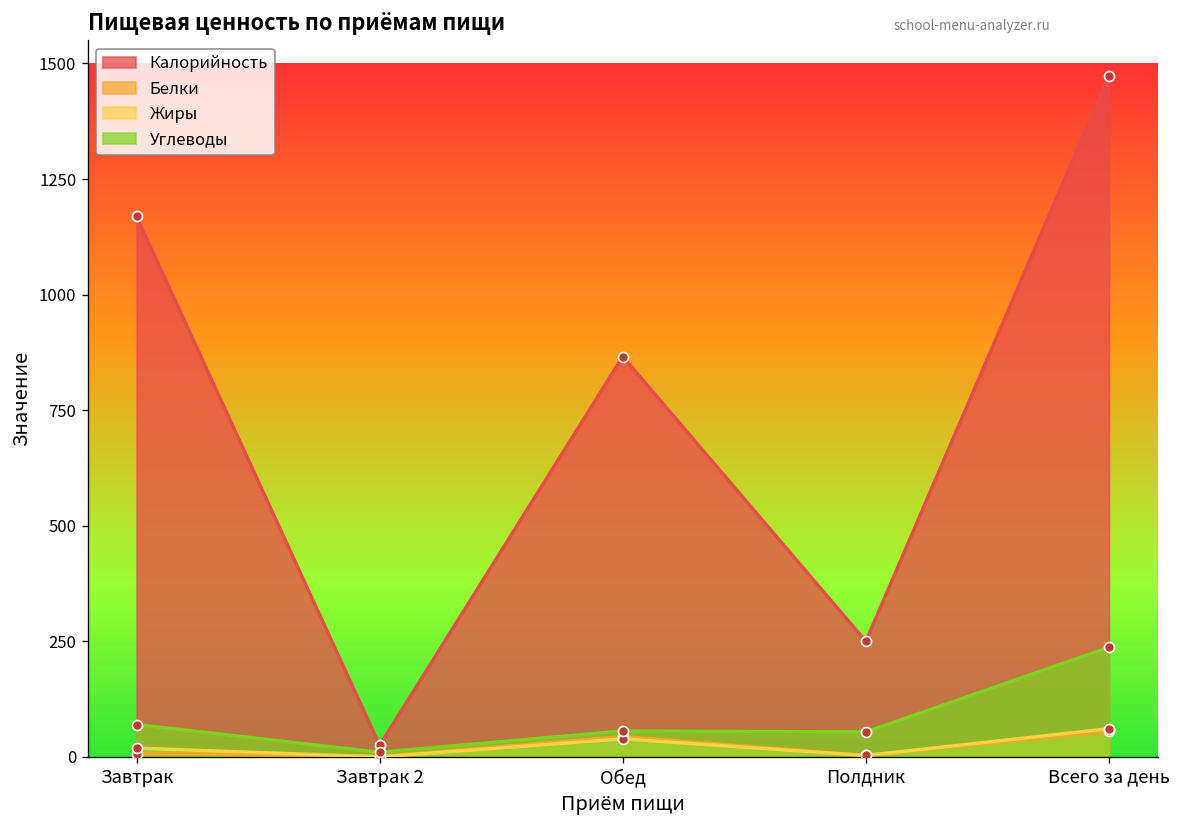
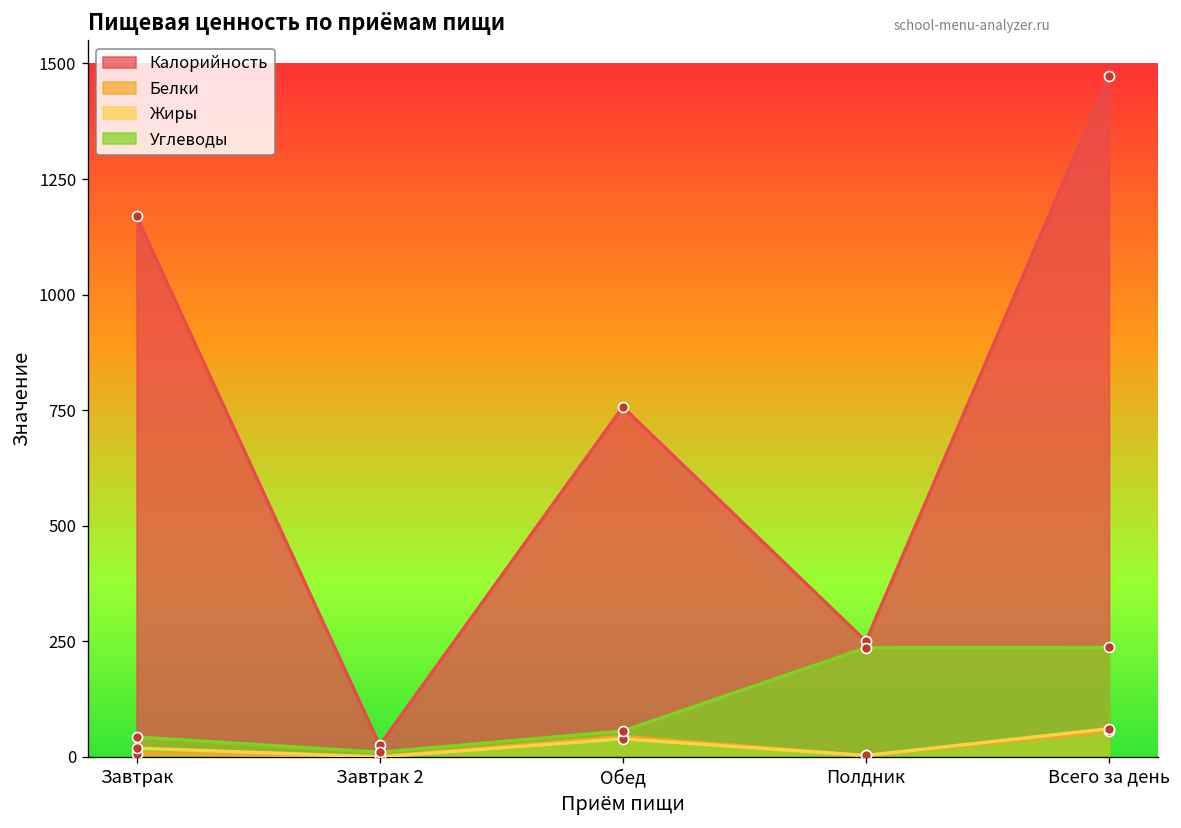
Углеводы, Завтрак: 70 -> 40
Калорийность, Обед: 870 -> 760
Углеводы, Полдник: 50 -> 240
